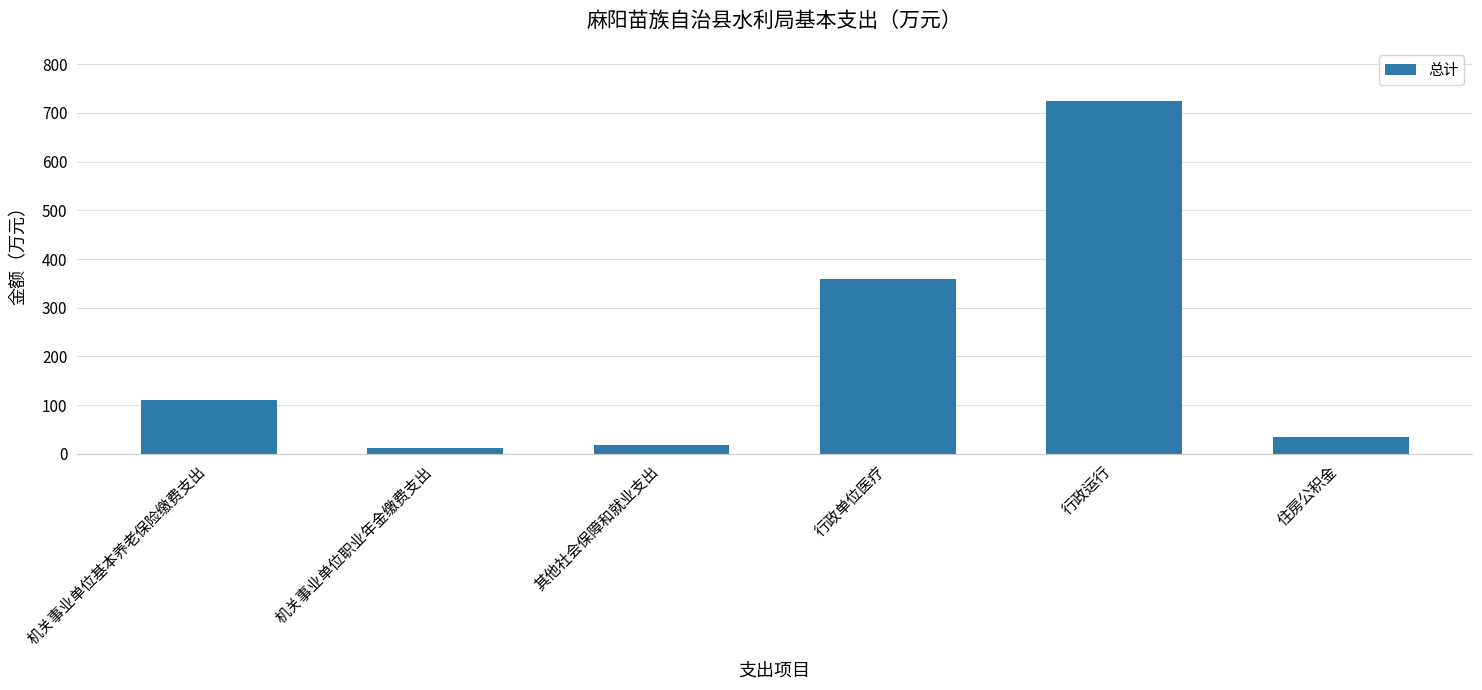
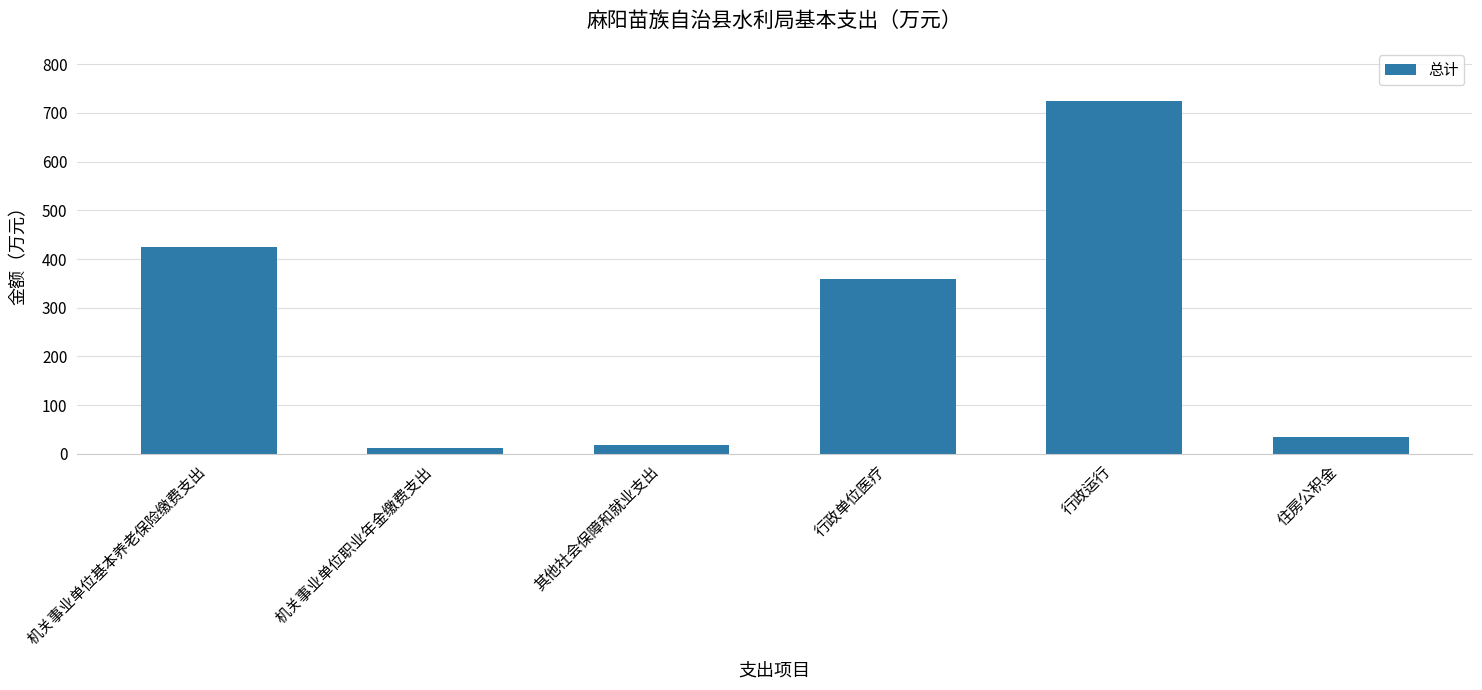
机关事业单位基本养老保险缴费支出: 110 -> 420
